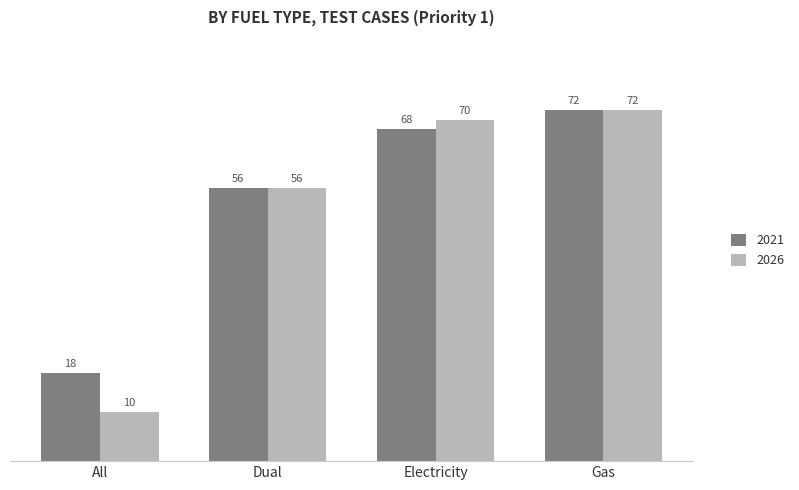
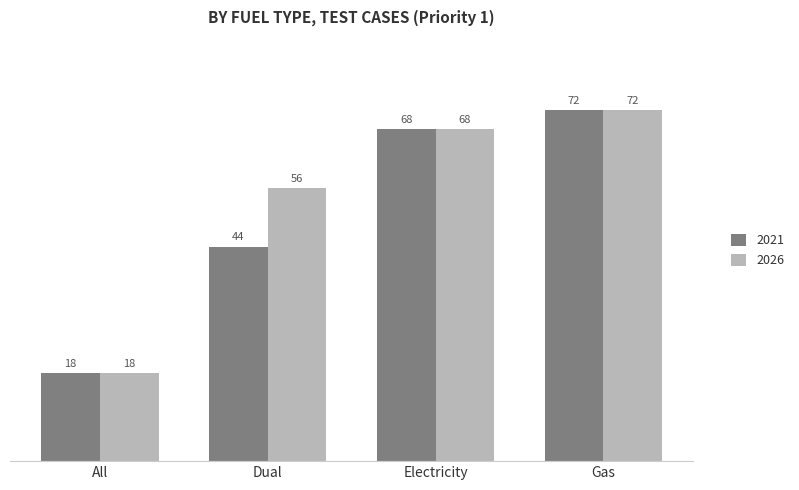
2026, All: 10 -> 18
2021, Dual: 56 -> 44
2026, Electricity: 70 -> 68
